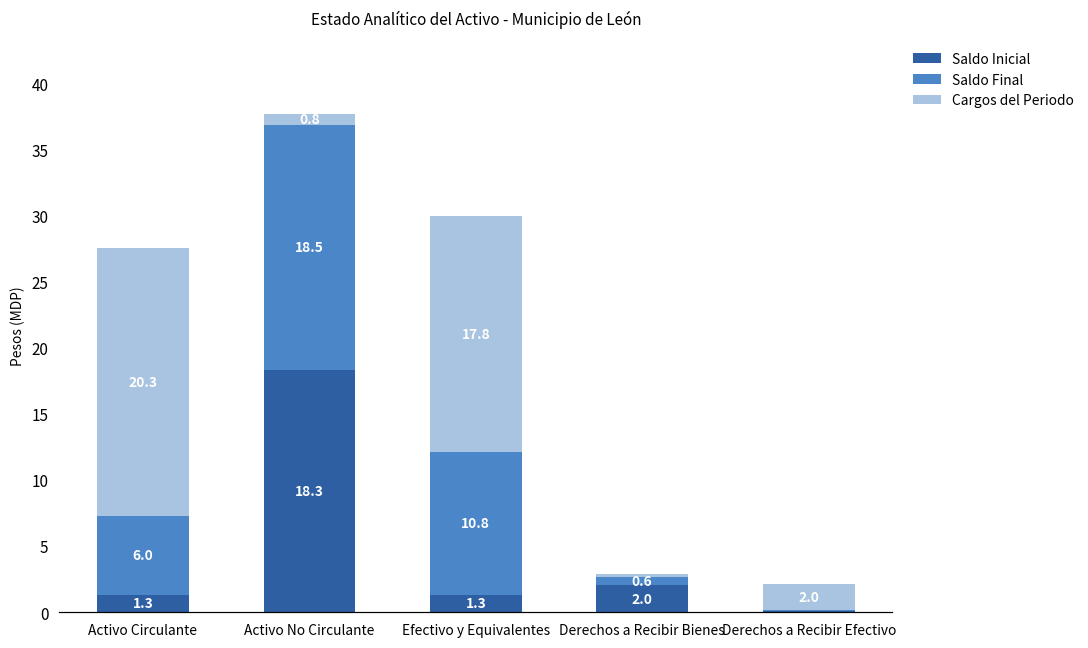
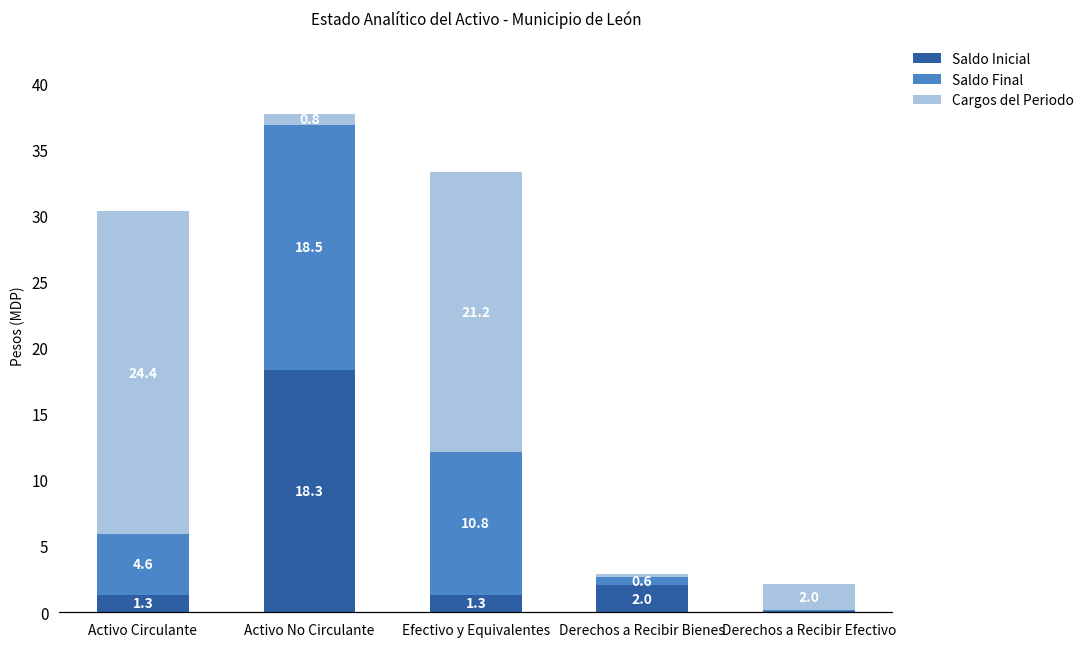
Saldo Final, Activo Circulante: 6.0 -> 4.6
Cargos del Periodo, Activo Circulante: 20.3 -> 24.4
Cargos del Periodo, Efectivo y Equivalentes: 17.8 -> 21.2
